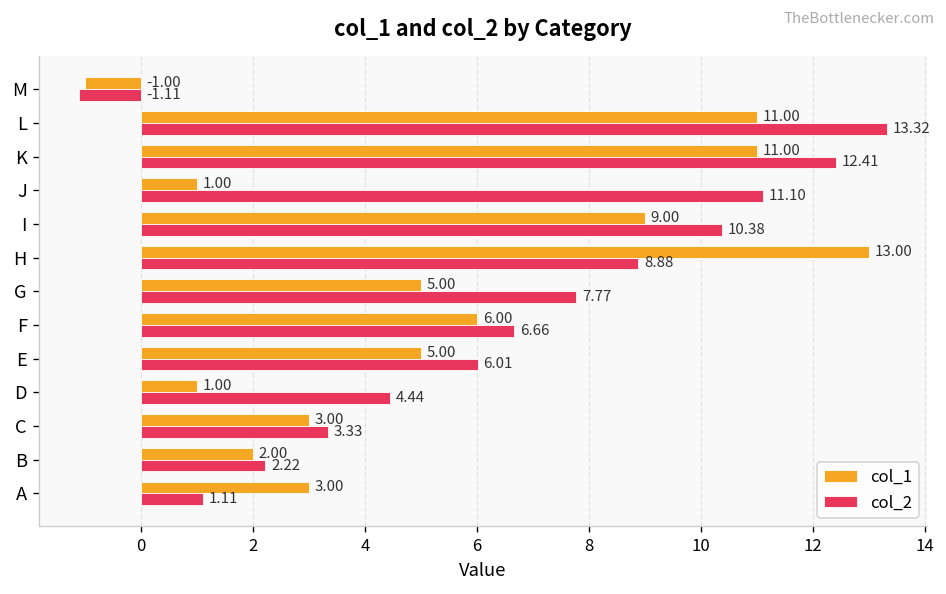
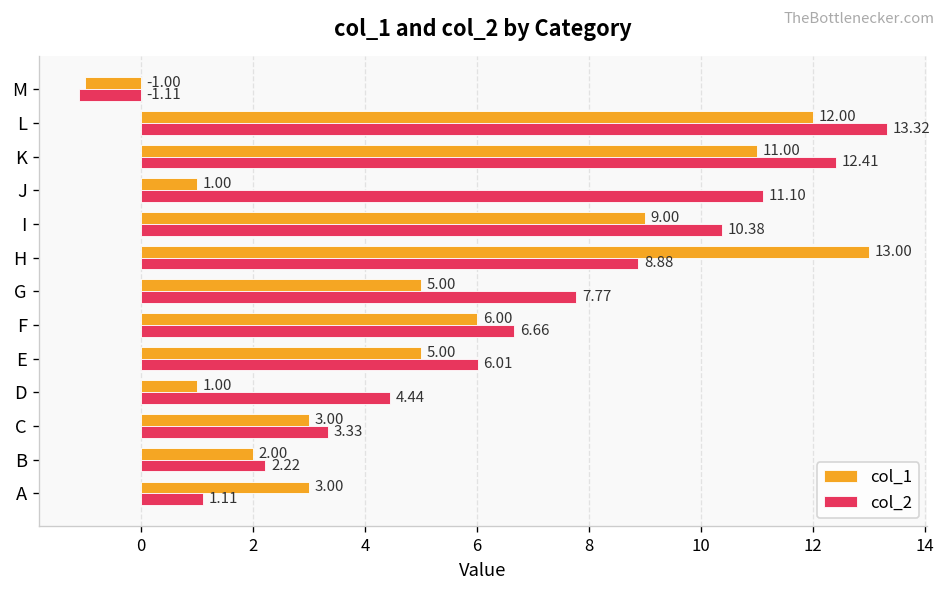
col_1, L: 11.00 -> 12.00
